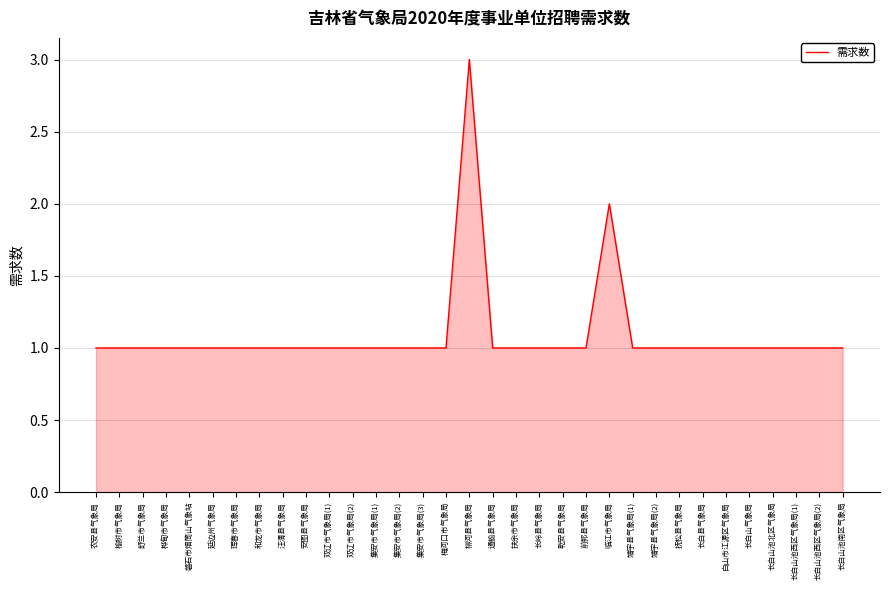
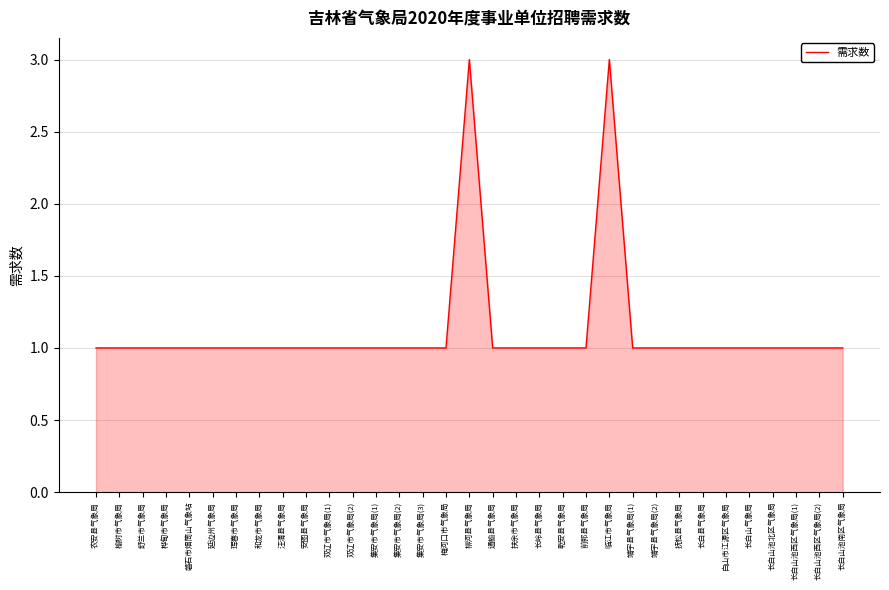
临江市气象局: 2 -> 3
